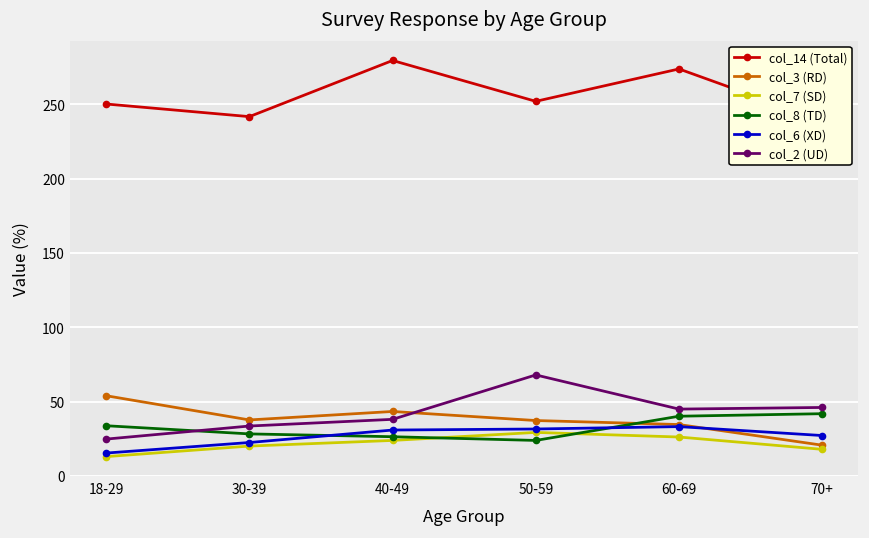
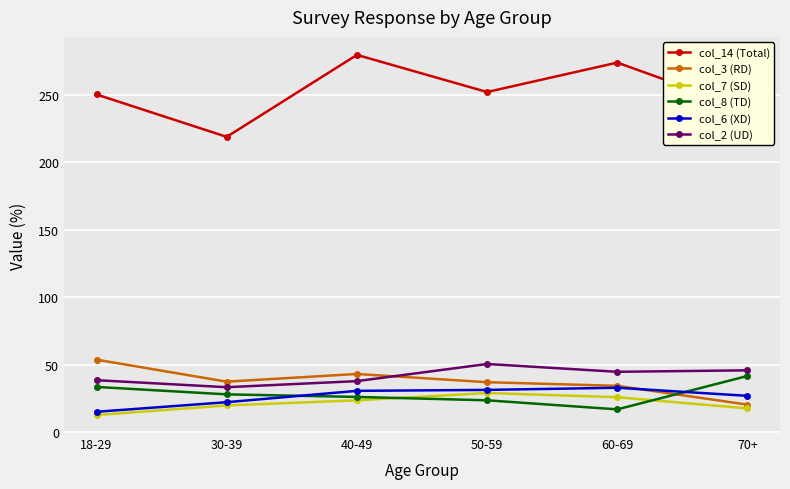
col_2 (UD), 18-29: 25 -> 39
col_14 (Total), 30-39: 242 -> 219
col_2 (UD), 50-59: 68 -> 51
col_8 (TD), 60-69: 40 -> 17
